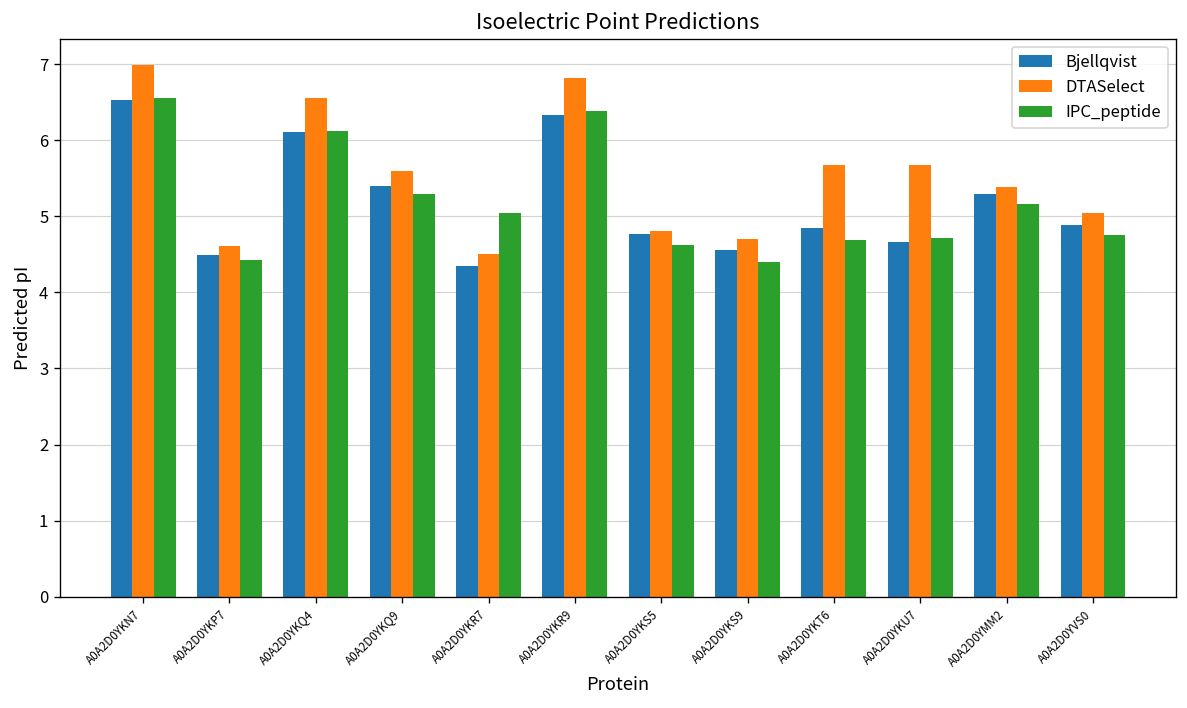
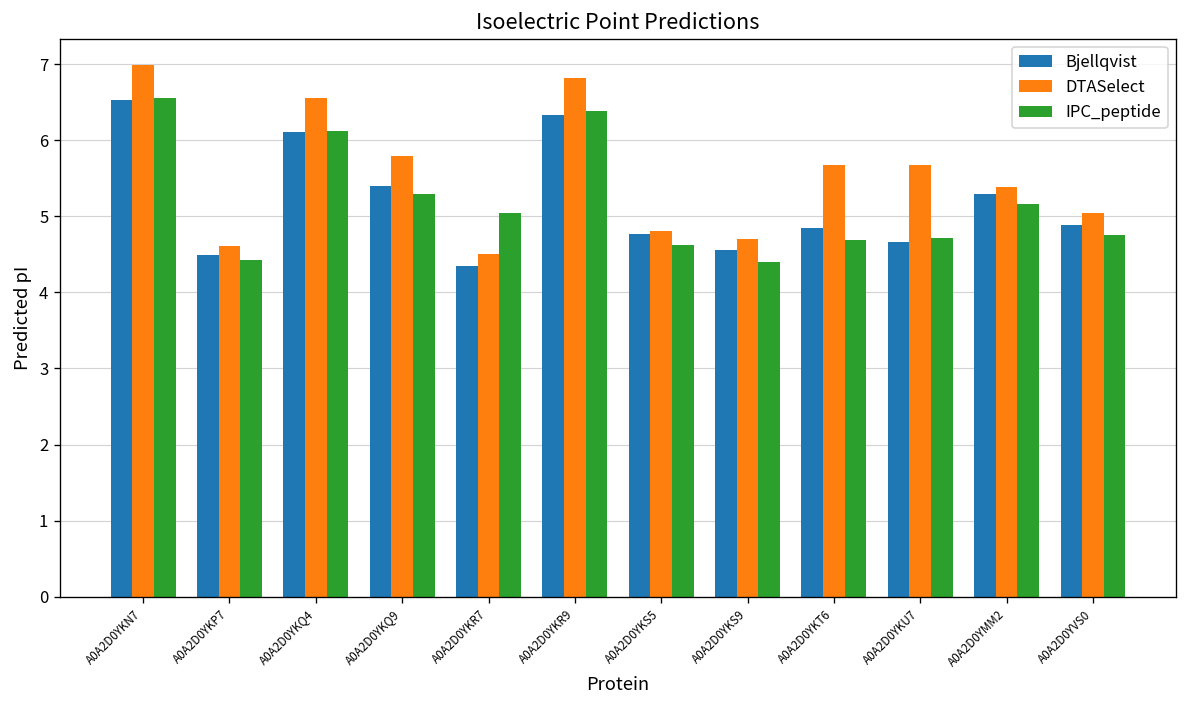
DTASelect, A0A2D0YKQ9: 5.6 -> 5.8
